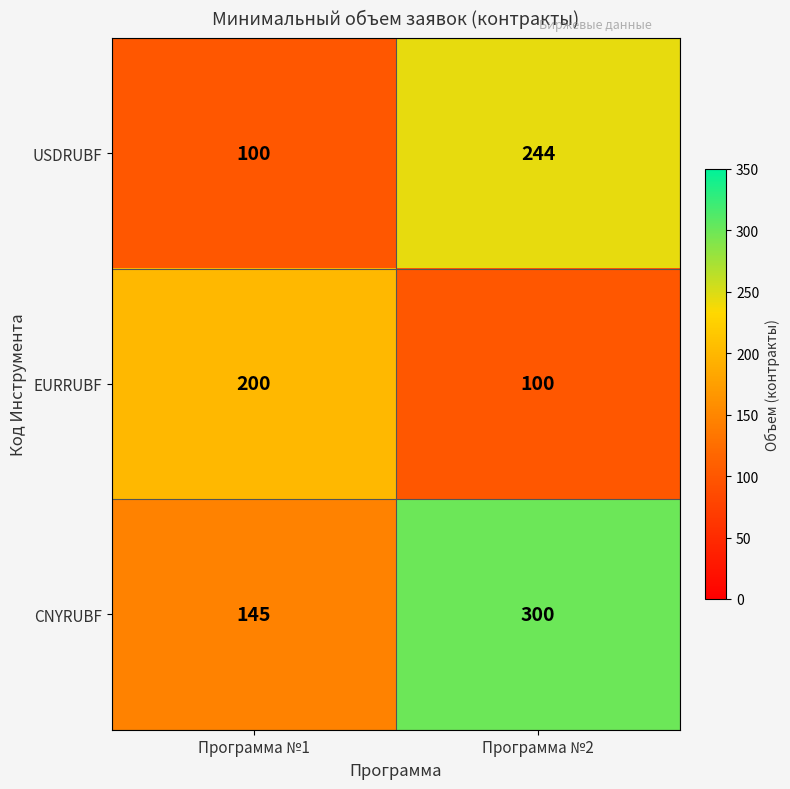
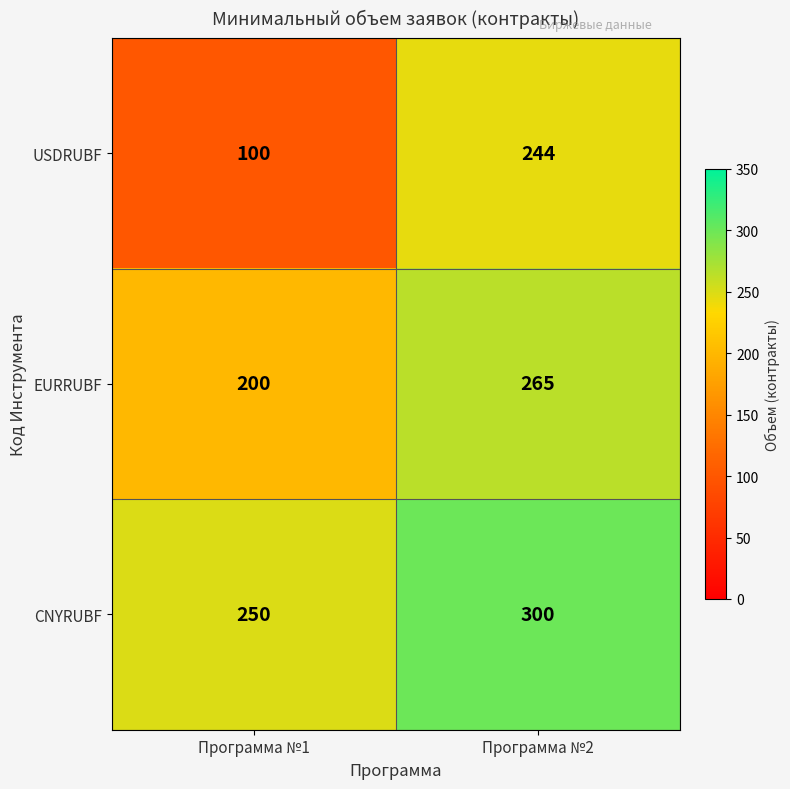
EURRUBF, Программа №2: 100 -> 265
CNYRUBF, Программа №1: 145 -> 250
